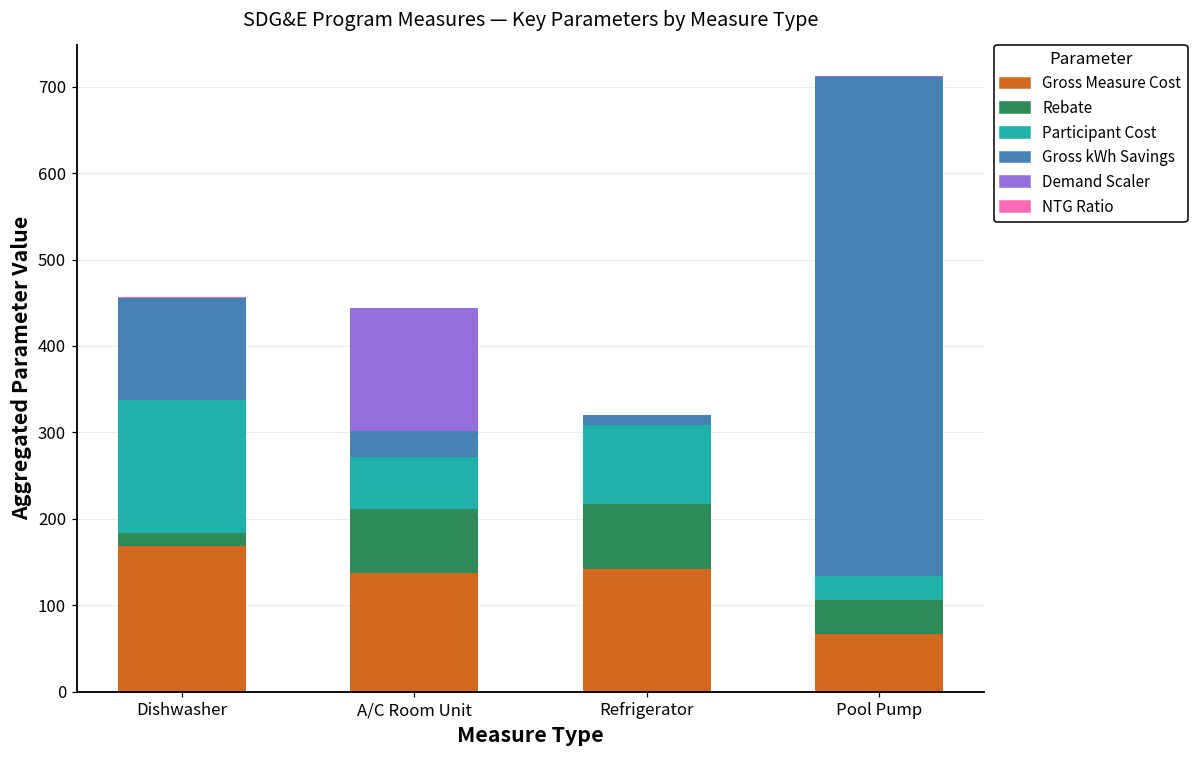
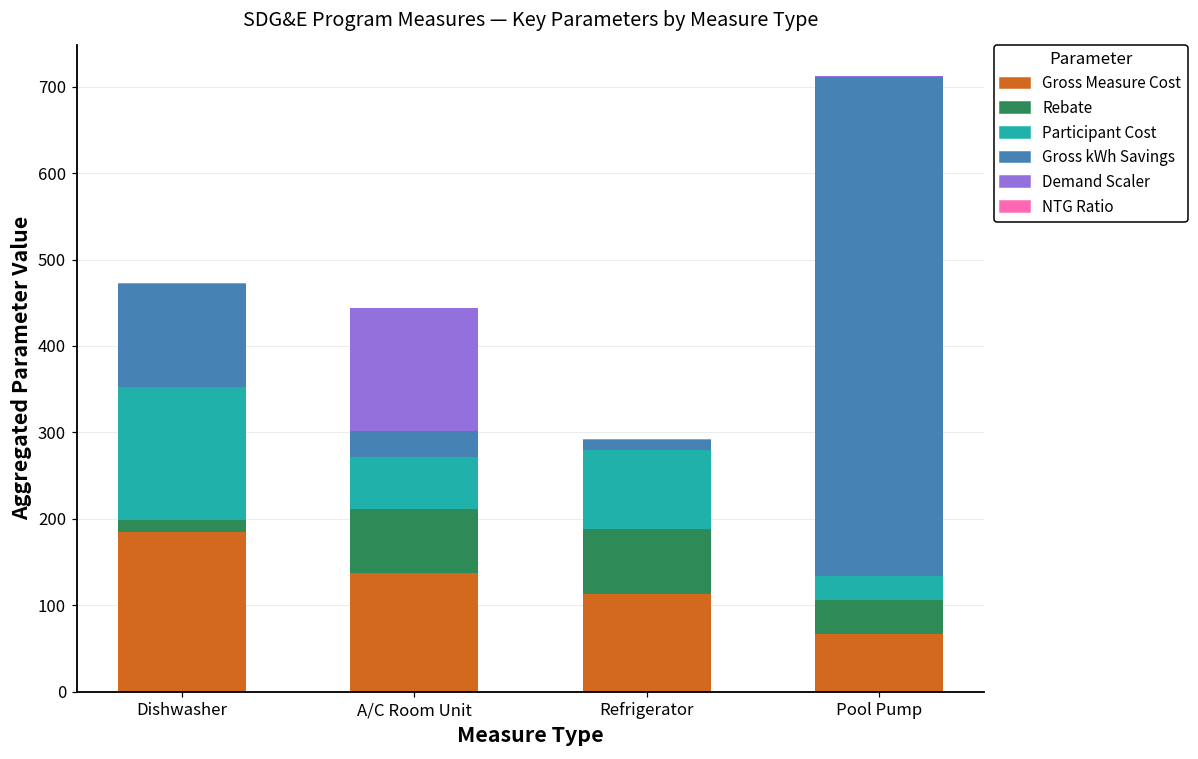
Gross Measure Cost, Dishwasher: 170 -> 180
Gross Measure Cost, Refrigerator: 140 -> 110
